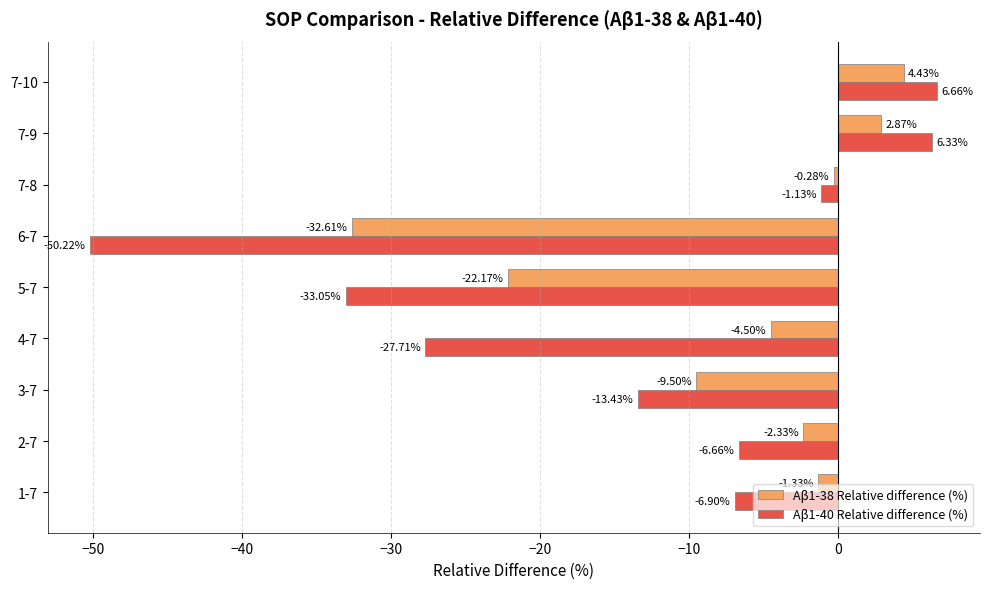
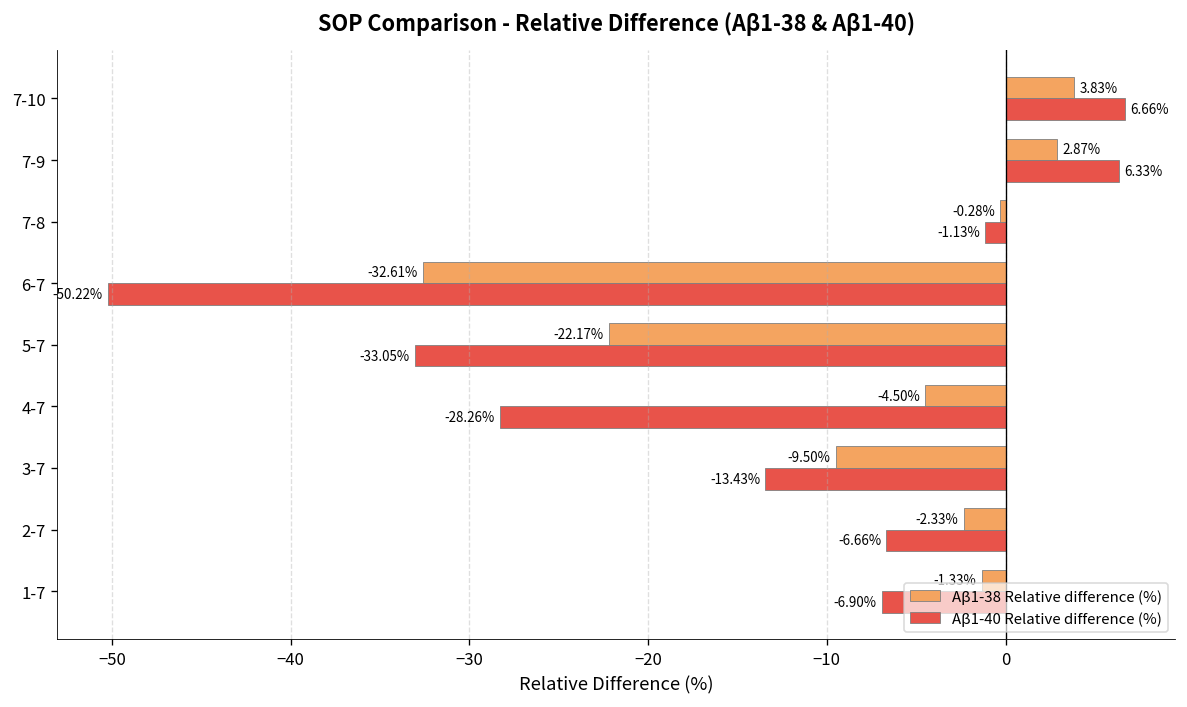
Aβ1-38 Relative difference (%), 7-10: 4.43% -> 3.83%
Aβ1-40 Relative difference (%), 4-7: -27.71% -> -28.26%
